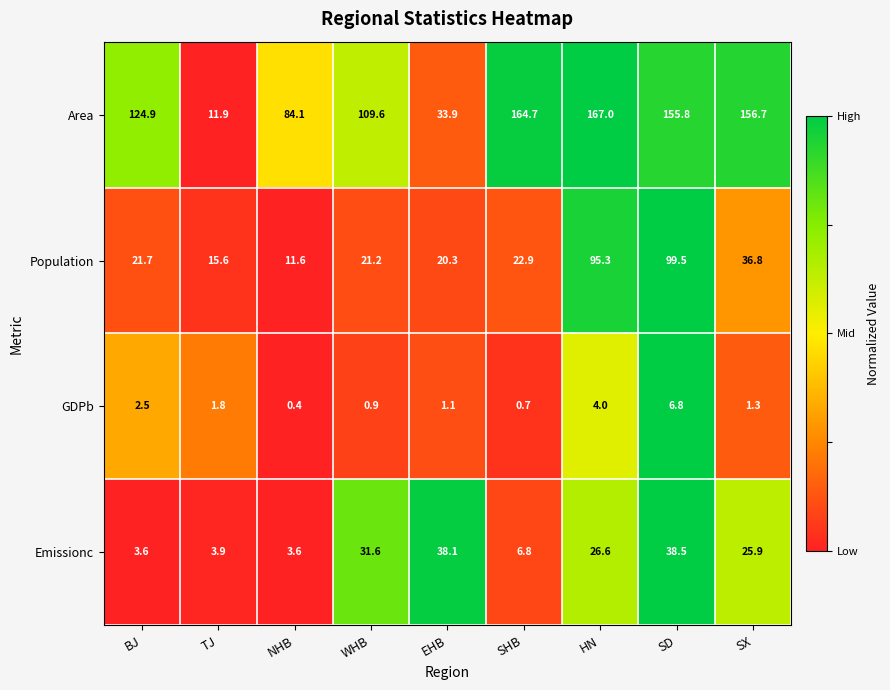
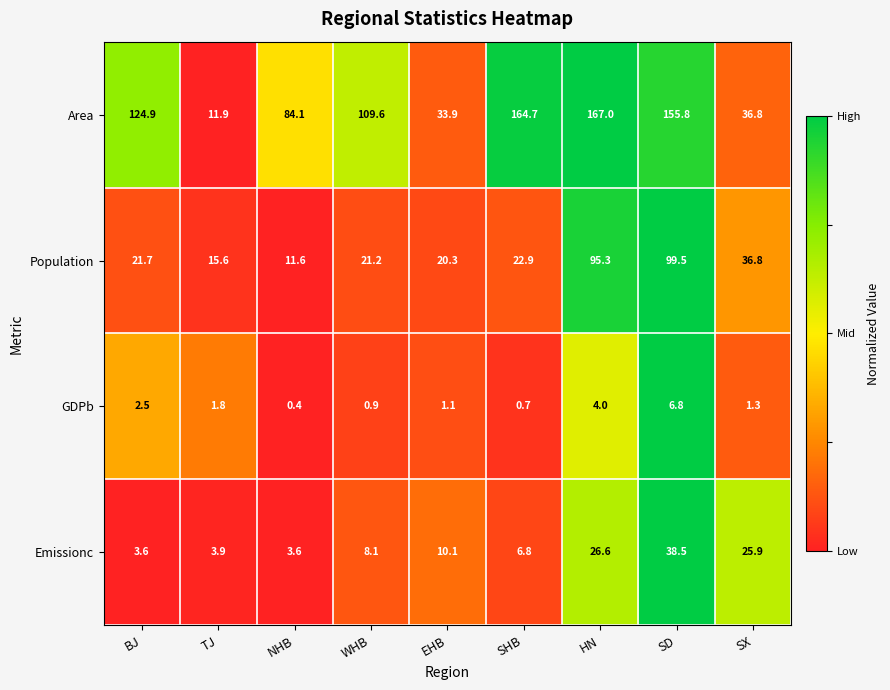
Area, SX: 156.7 -> 36.8
Emissionc, WHB: 31.6 -> 8.1
Emissionc, EHB: 38.1 -> 10.1
